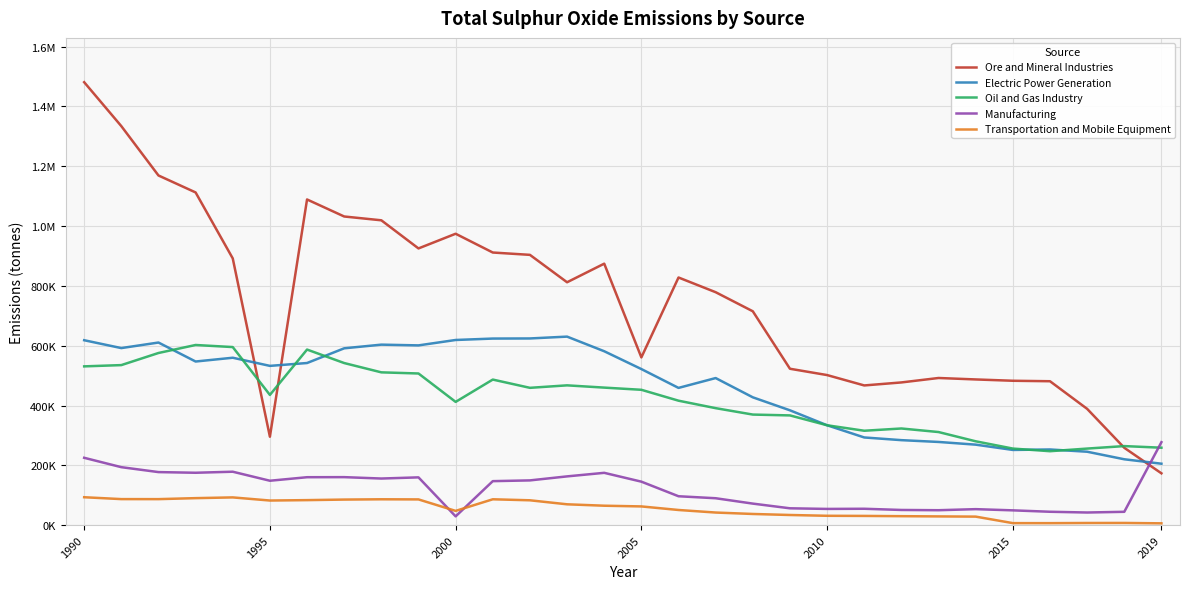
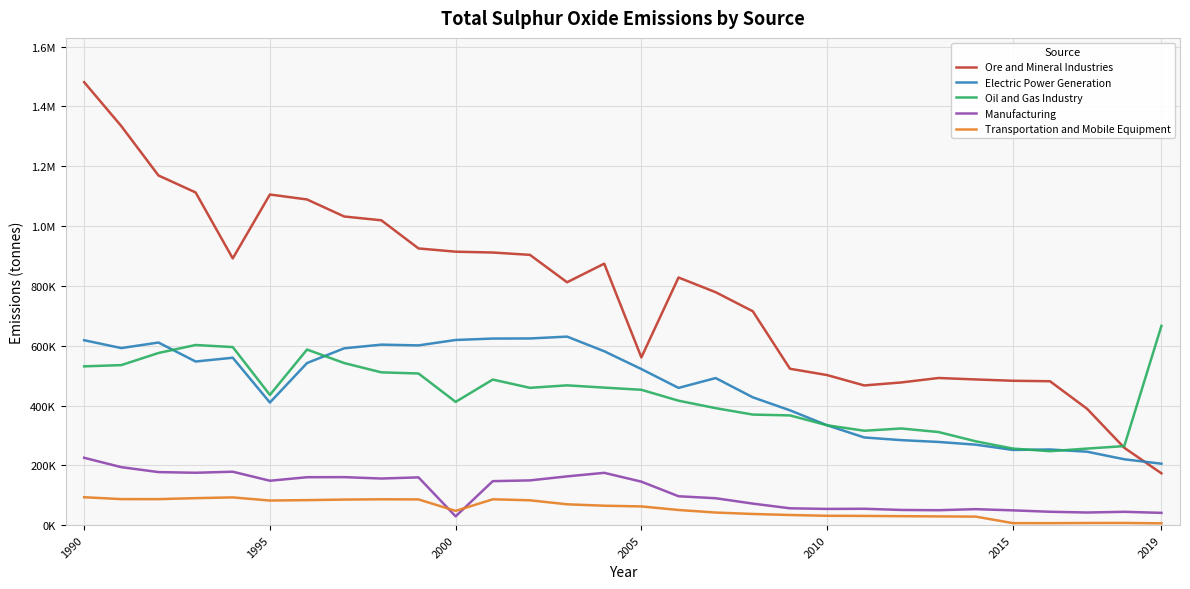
Ore and Mineral Industries, 1995: 300000 -> 1110000
Electric Power Generation, 1995: 530000 -> 410000
Ore and Mineral Industries, 2000: 970000 -> 910000
Oil and Gas Industry, 2019: 260000 -> 670000
Manufacturing, 2019: 280000 -> 40000
